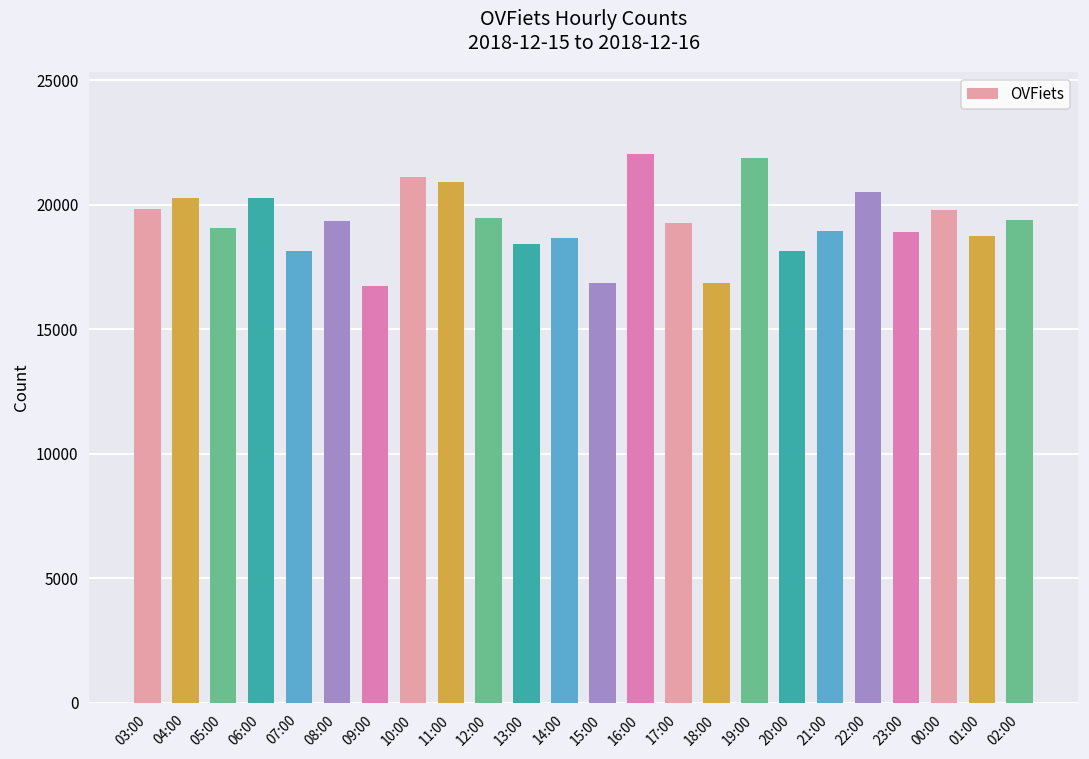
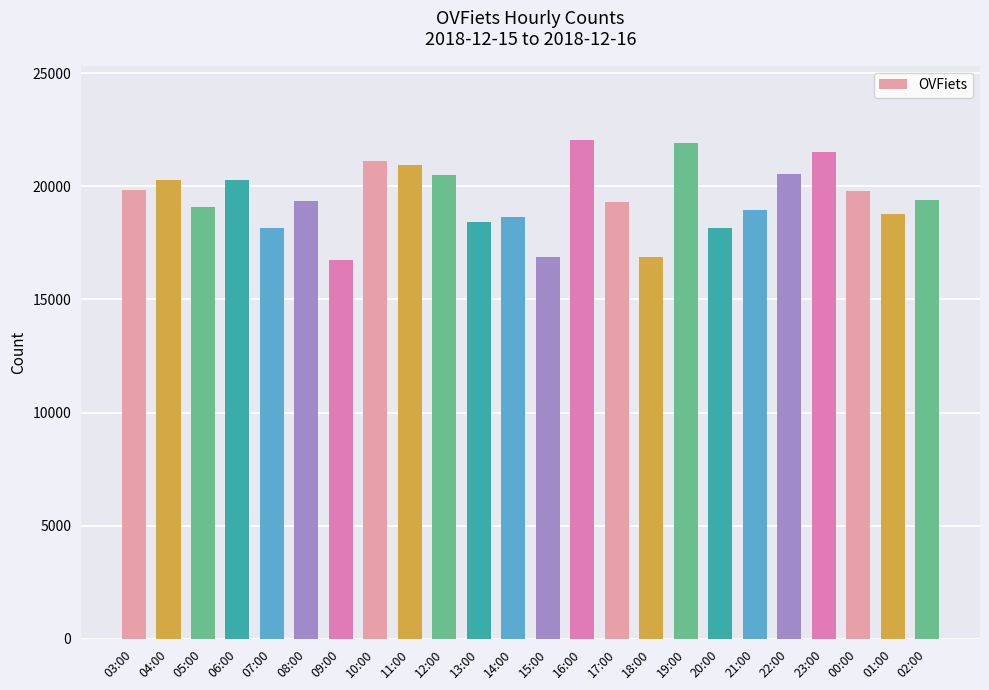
12:00: 19500 -> 20500
23:00: 18900 -> 21500
